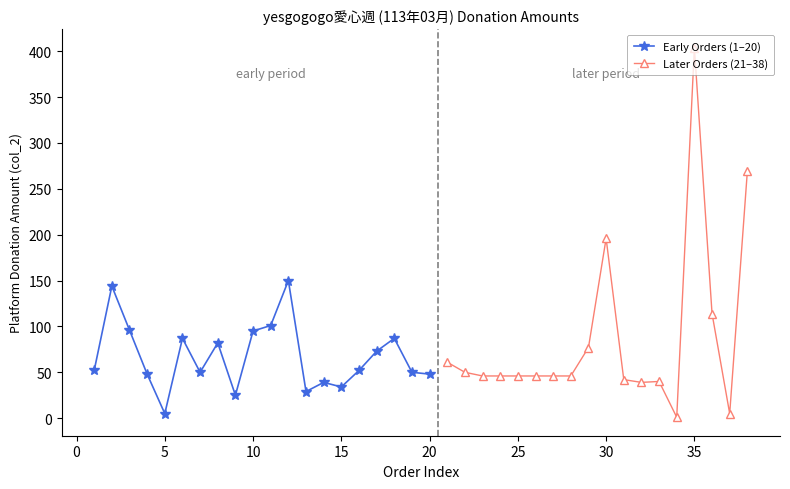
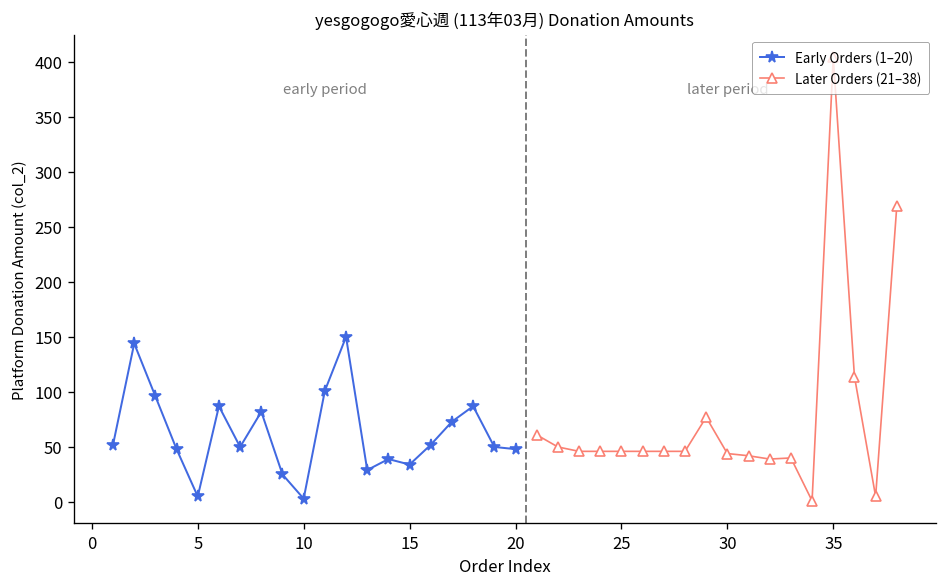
Early Orders (1–20), 10: 100 -> 0
Later Orders (21–38), 30: 200 -> 40
